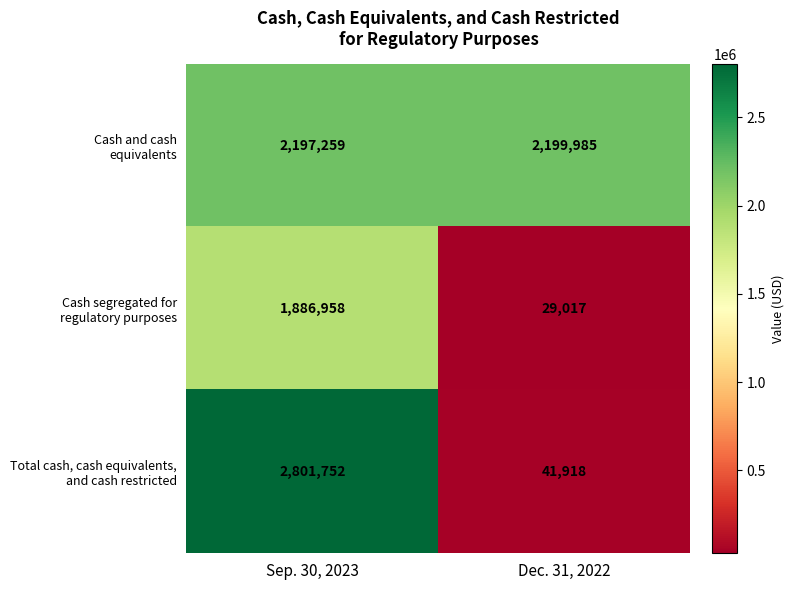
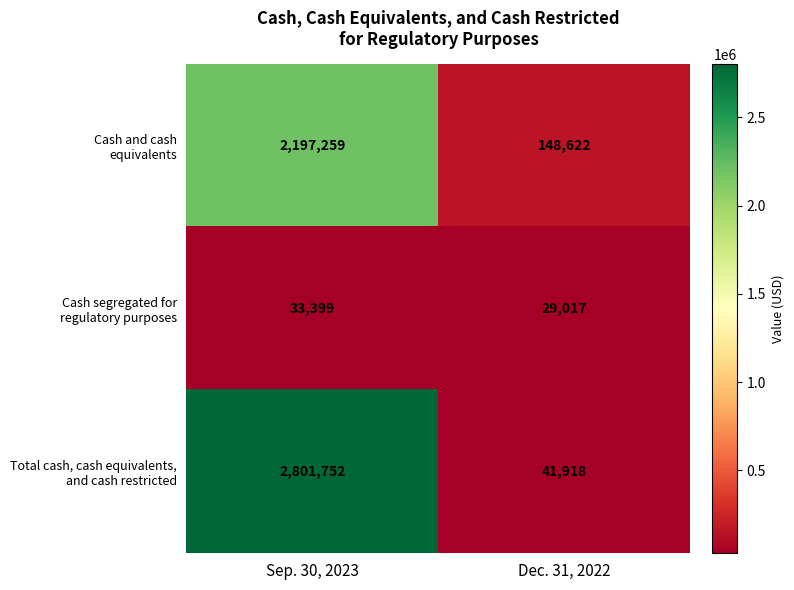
Cash and cash equivalents, Dec. 31, 2022: 2,199,985 -> 148,622
Cash segregated for regulatory purposes, Sep. 30, 2023: 1,886,958 -> 33,399
